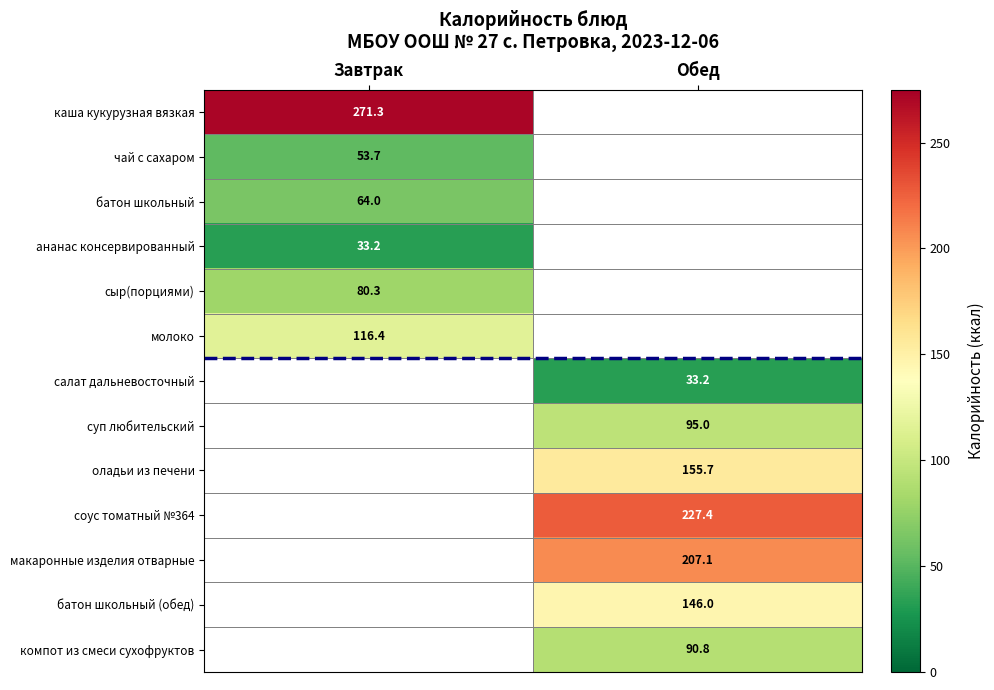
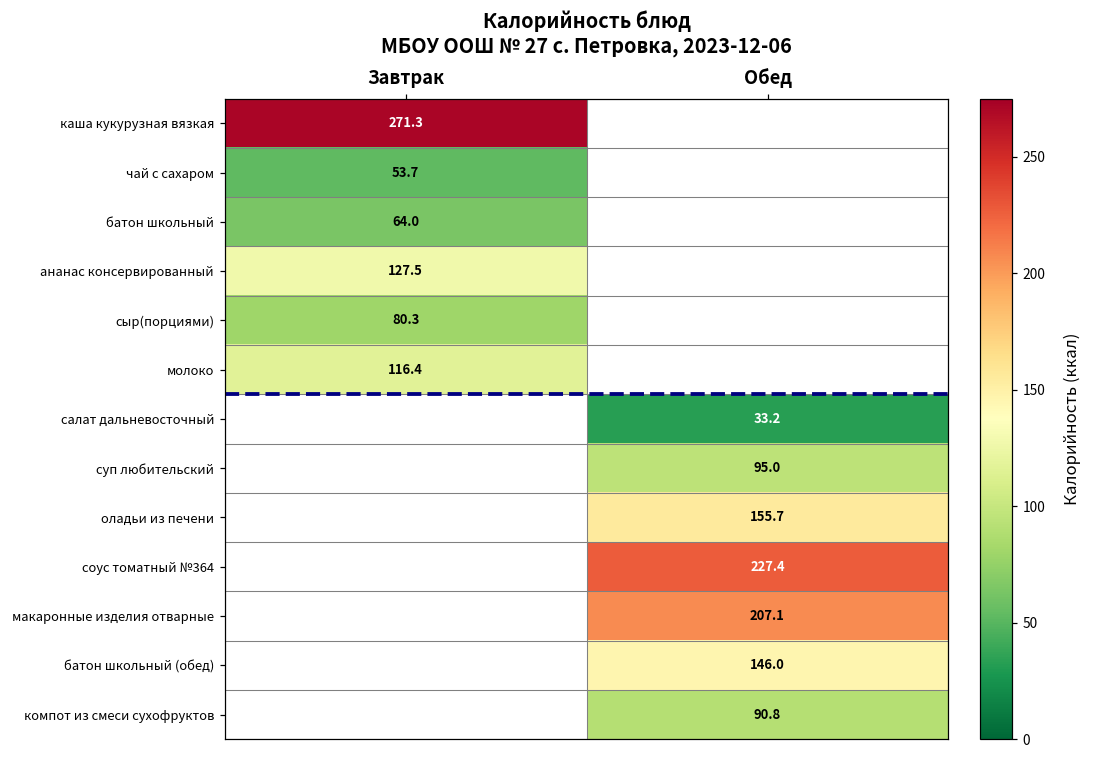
ананас консервированный, Завтрак: 33.2 -> 127.5
